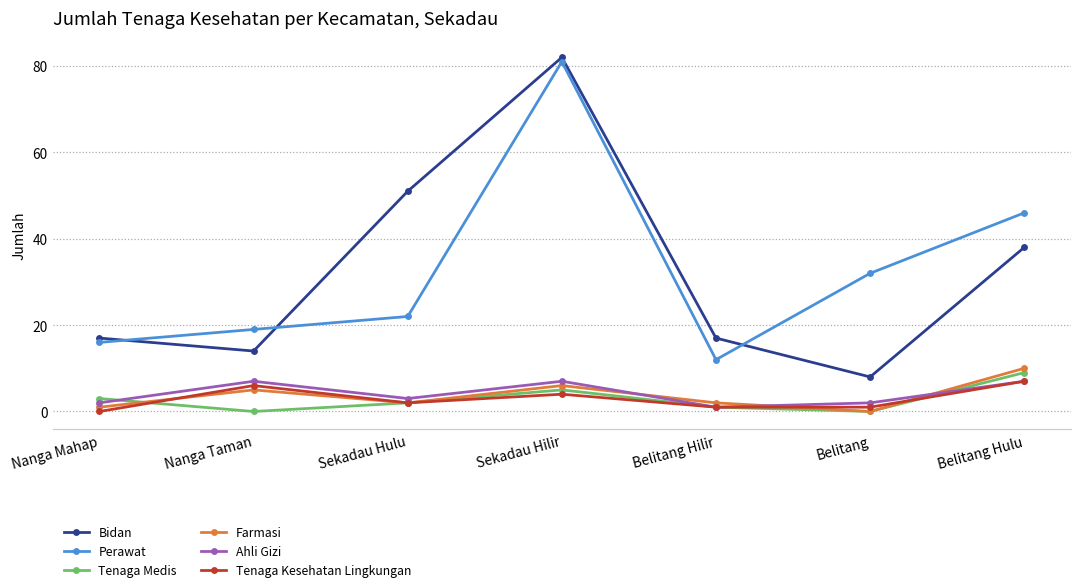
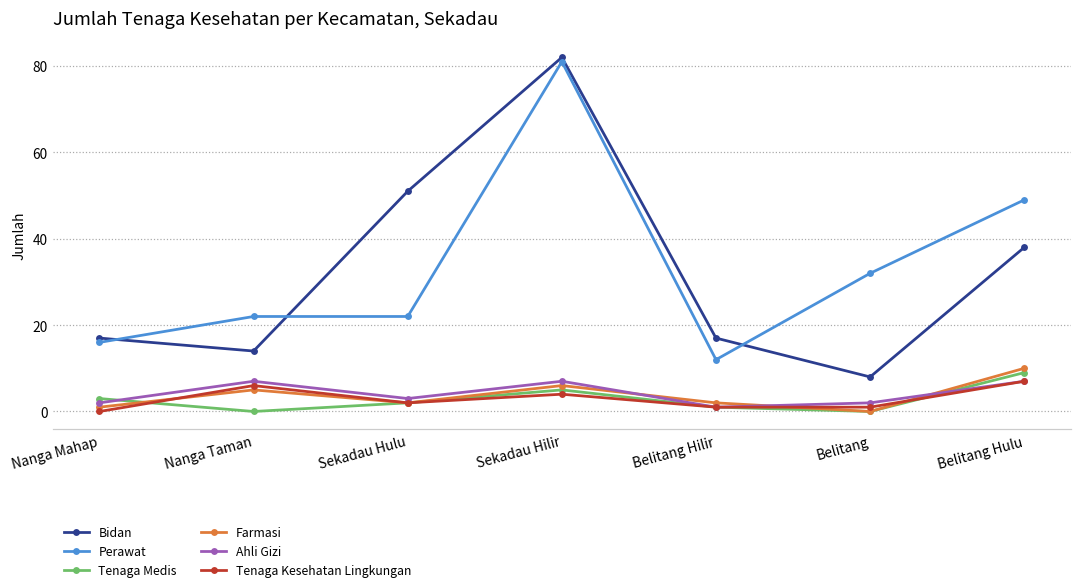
Perawat, Nanga Taman: 19 -> 22
Perawat, Belitang Hulu: 46 -> 49
